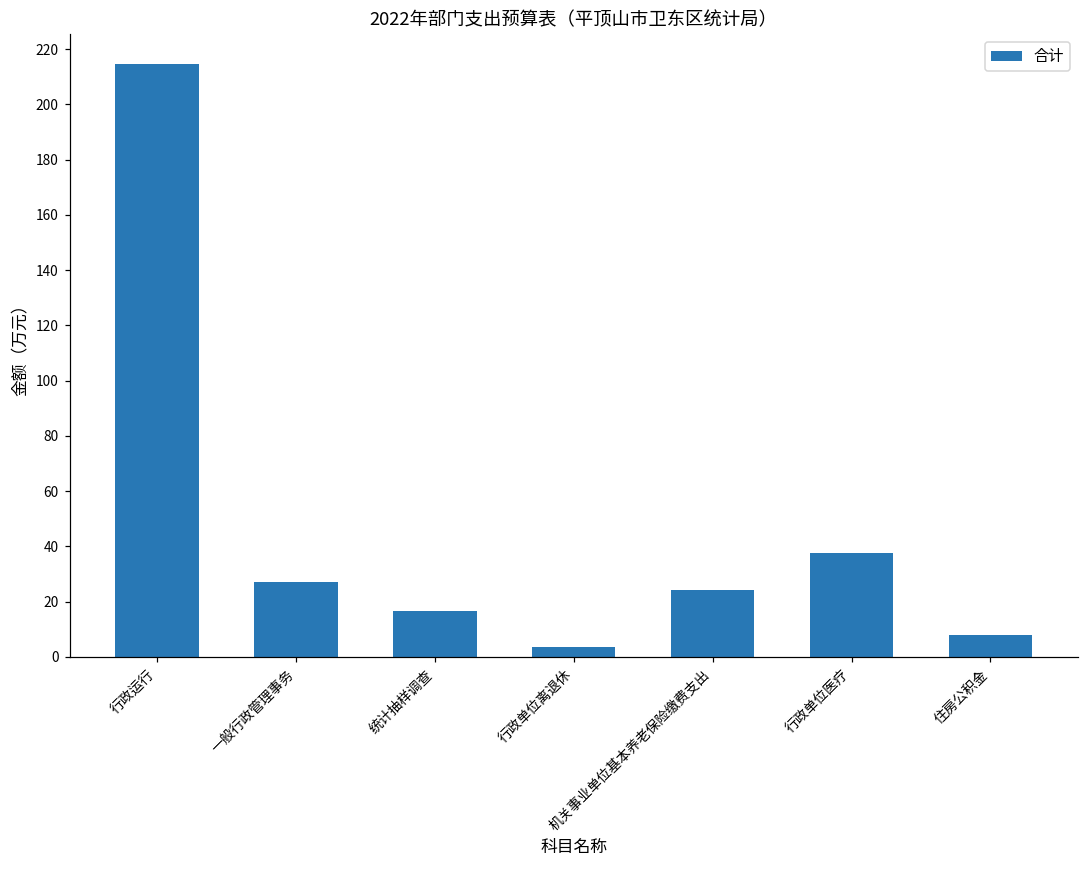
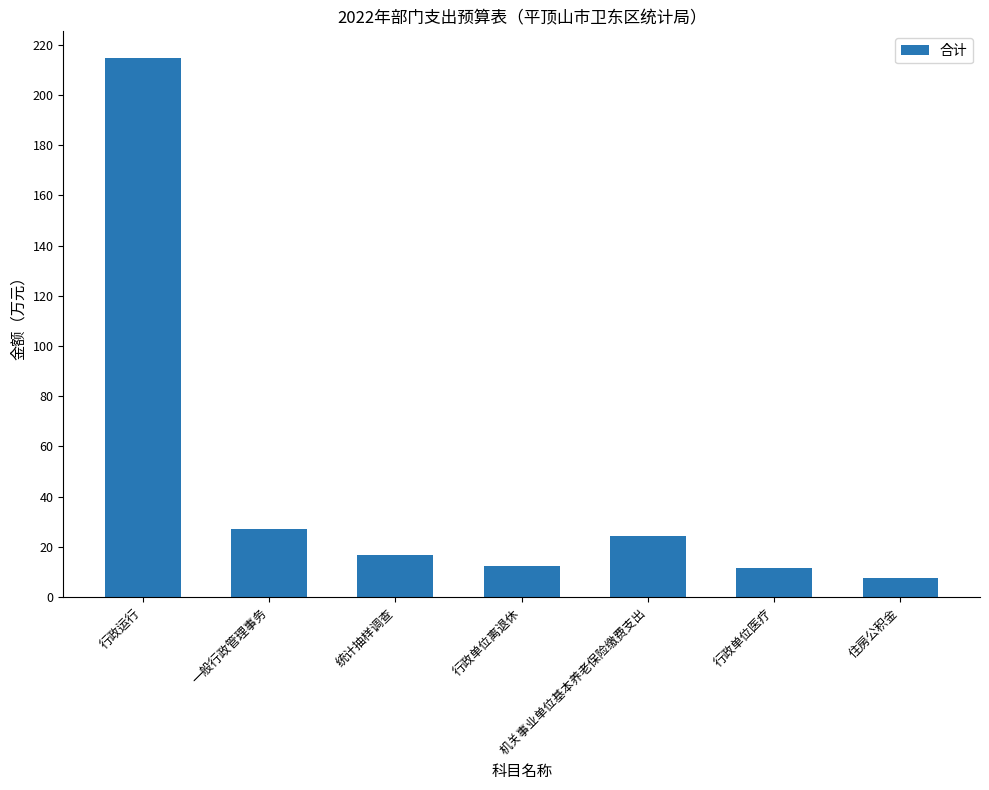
行政单位离退休: 4 -> 12
行政单位医疗: 37 -> 12
